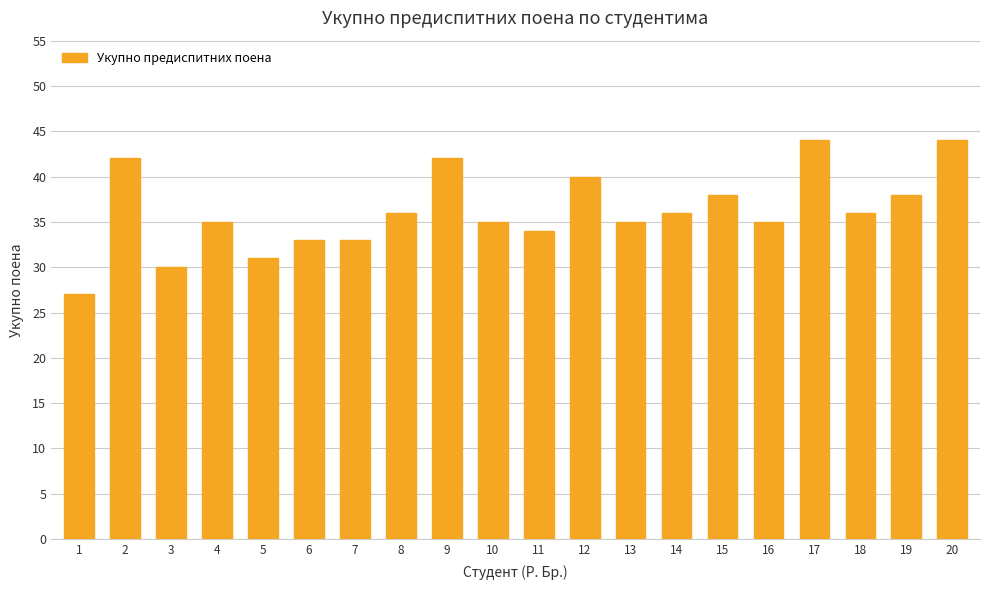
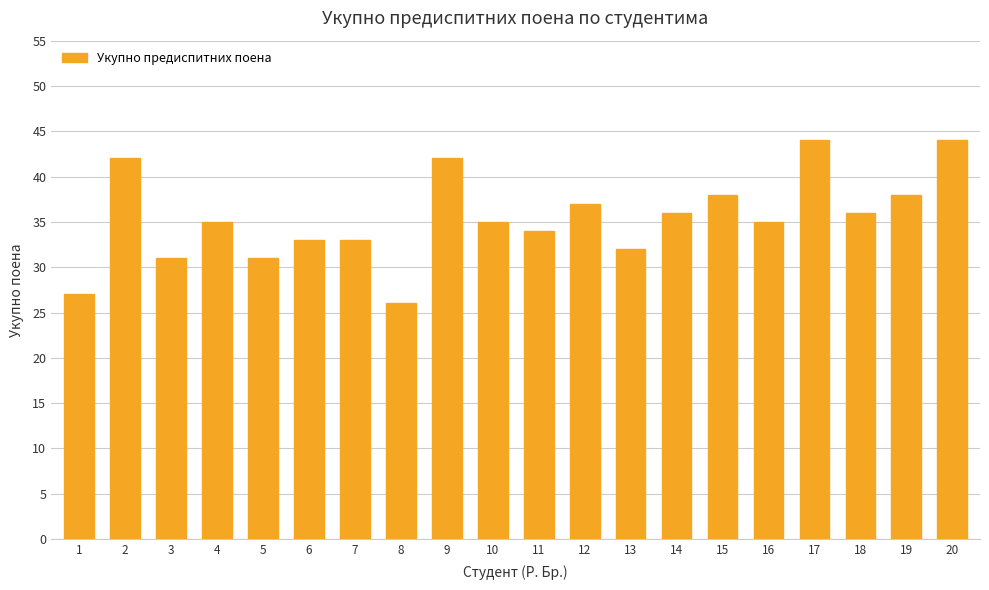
3: 30 -> 31
8: 36 -> 26
12: 40 -> 37
13: 35 -> 32
